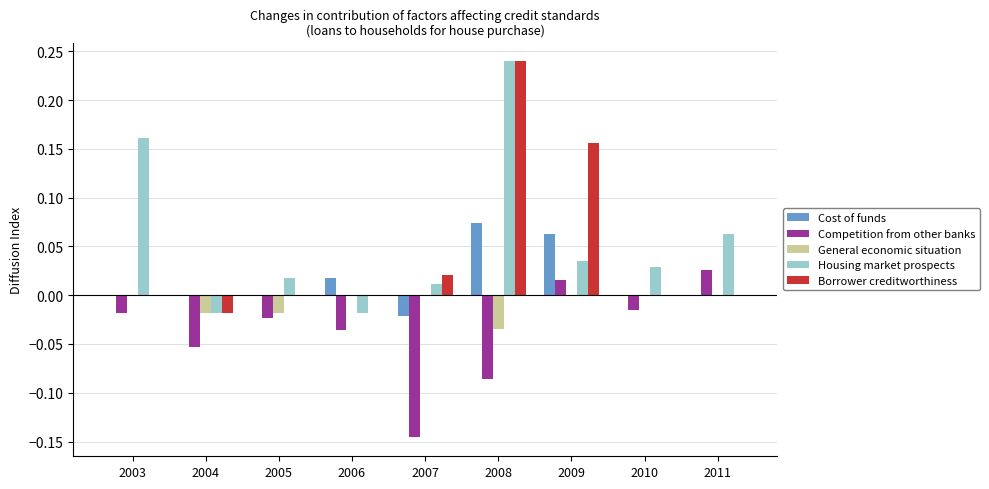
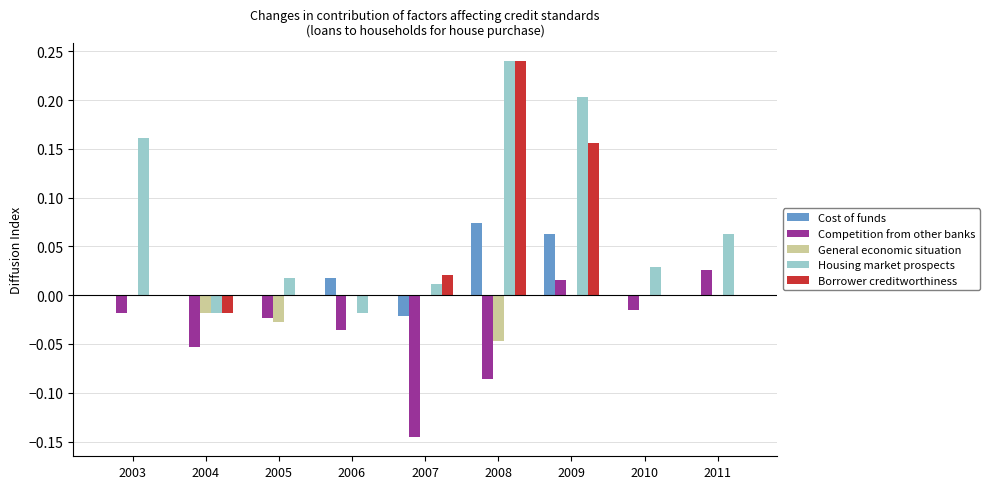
General economic situation, 2005: -0.02 -> -0.03
General economic situation, 2008: -0.03 -> -0.05
Housing market prospects, 2009: 0.03 -> 0.20
